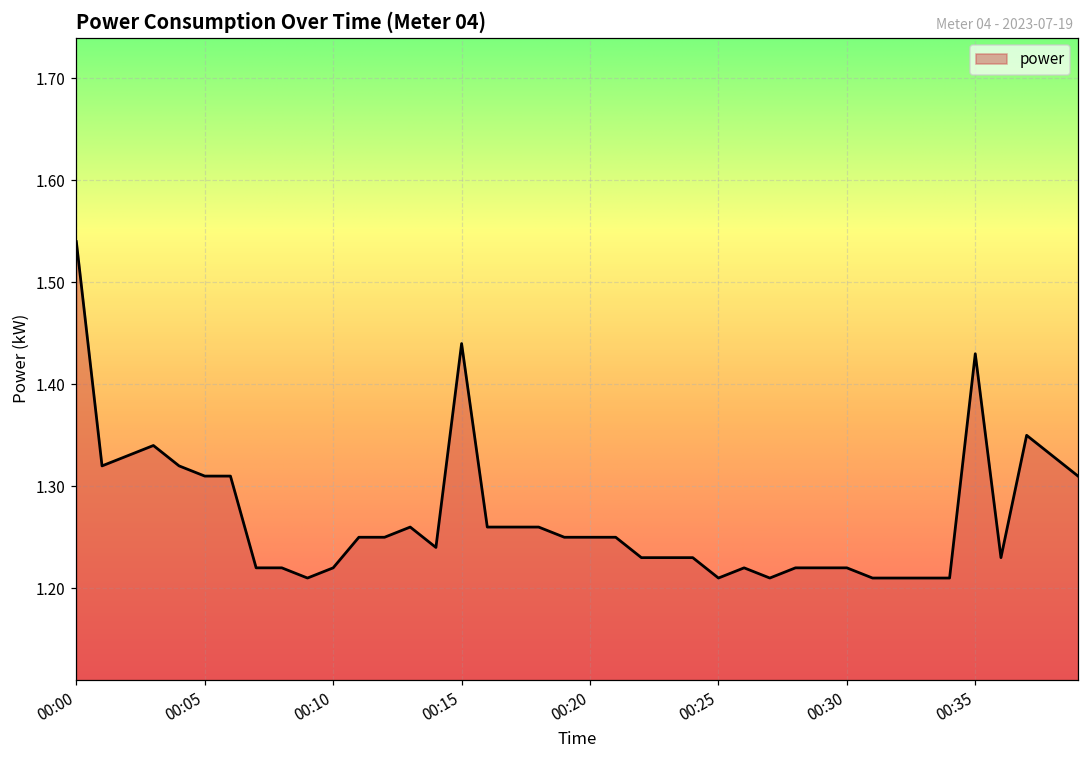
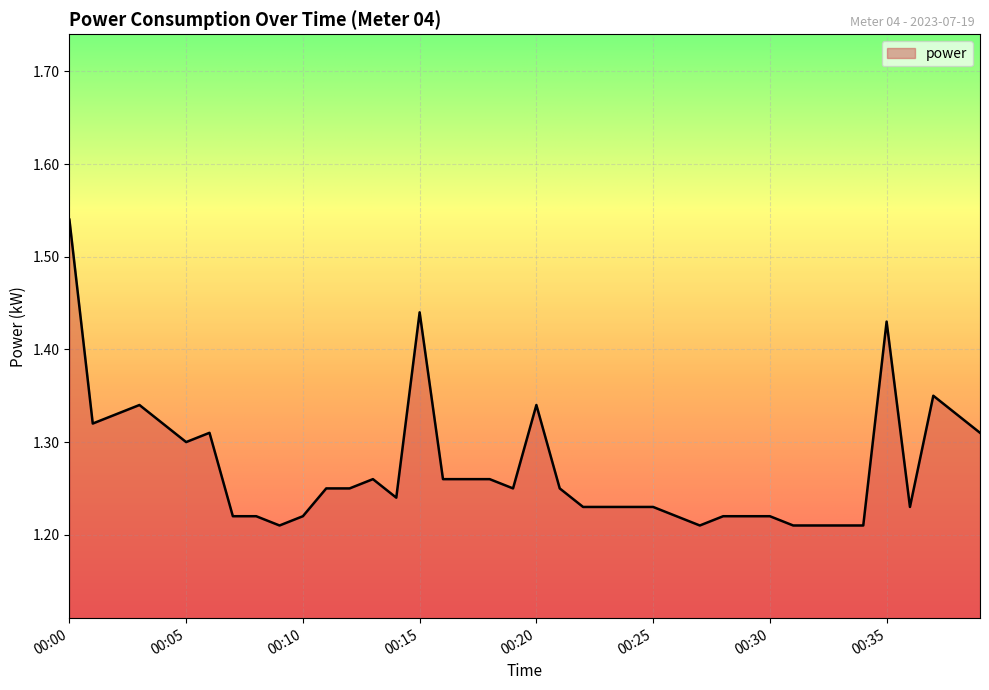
00:05: 1.31 -> 1.30
00:20: 1.25 -> 1.34
00:25: 1.21 -> 1.23
